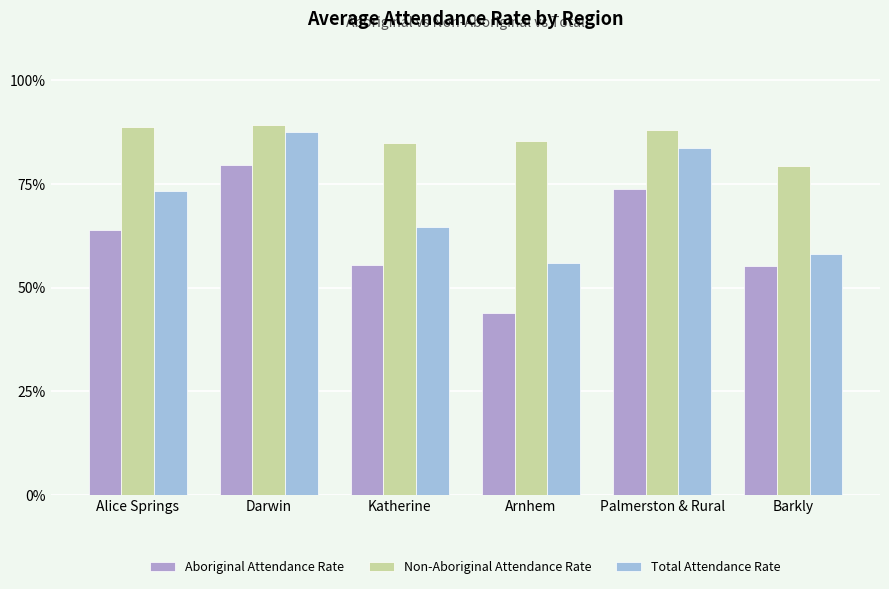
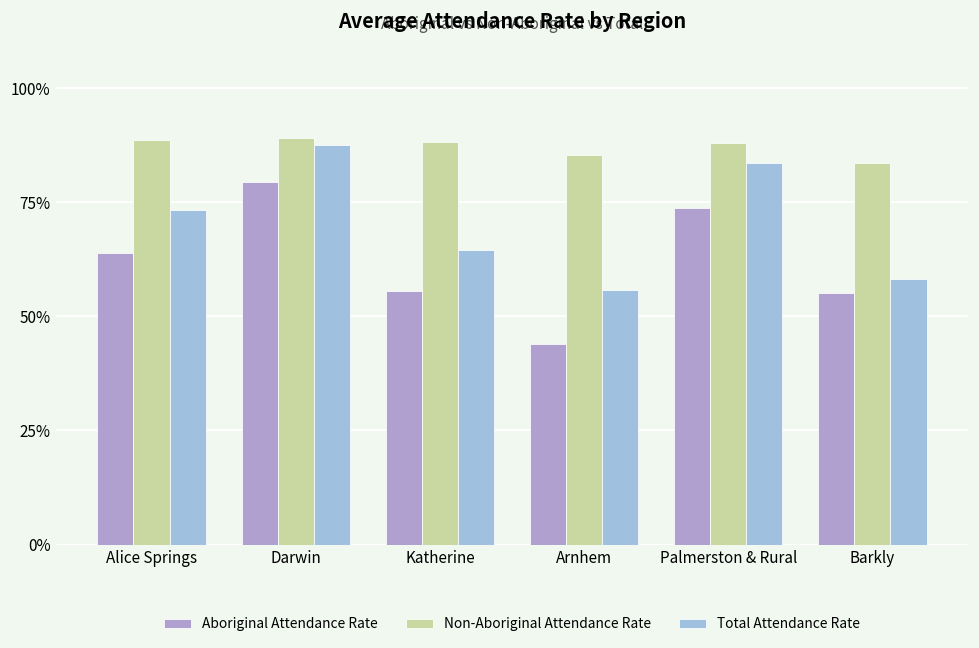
Non-Aboriginal Attendance Rate, Katherine: 85% -> 88%
Non-Aboriginal Attendance Rate, Barkly: 79% -> 84%
